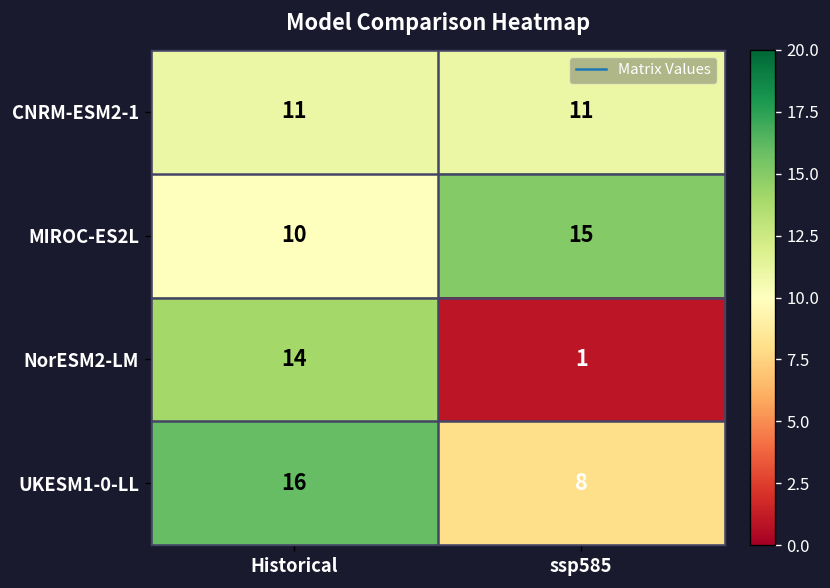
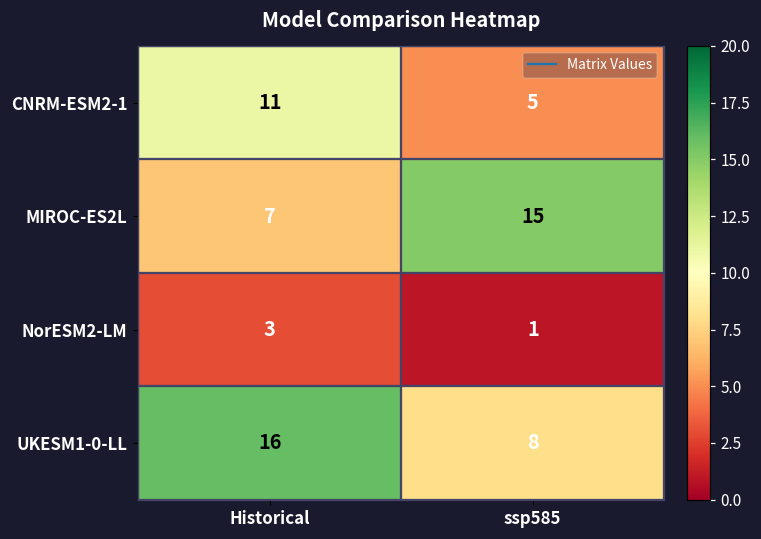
CNRM-ESM2-1, ssp585: 11 -> 5
MIROC-ES2L, Historical: 10 -> 7
NorESM2-LM, Historical: 14 -> 3
